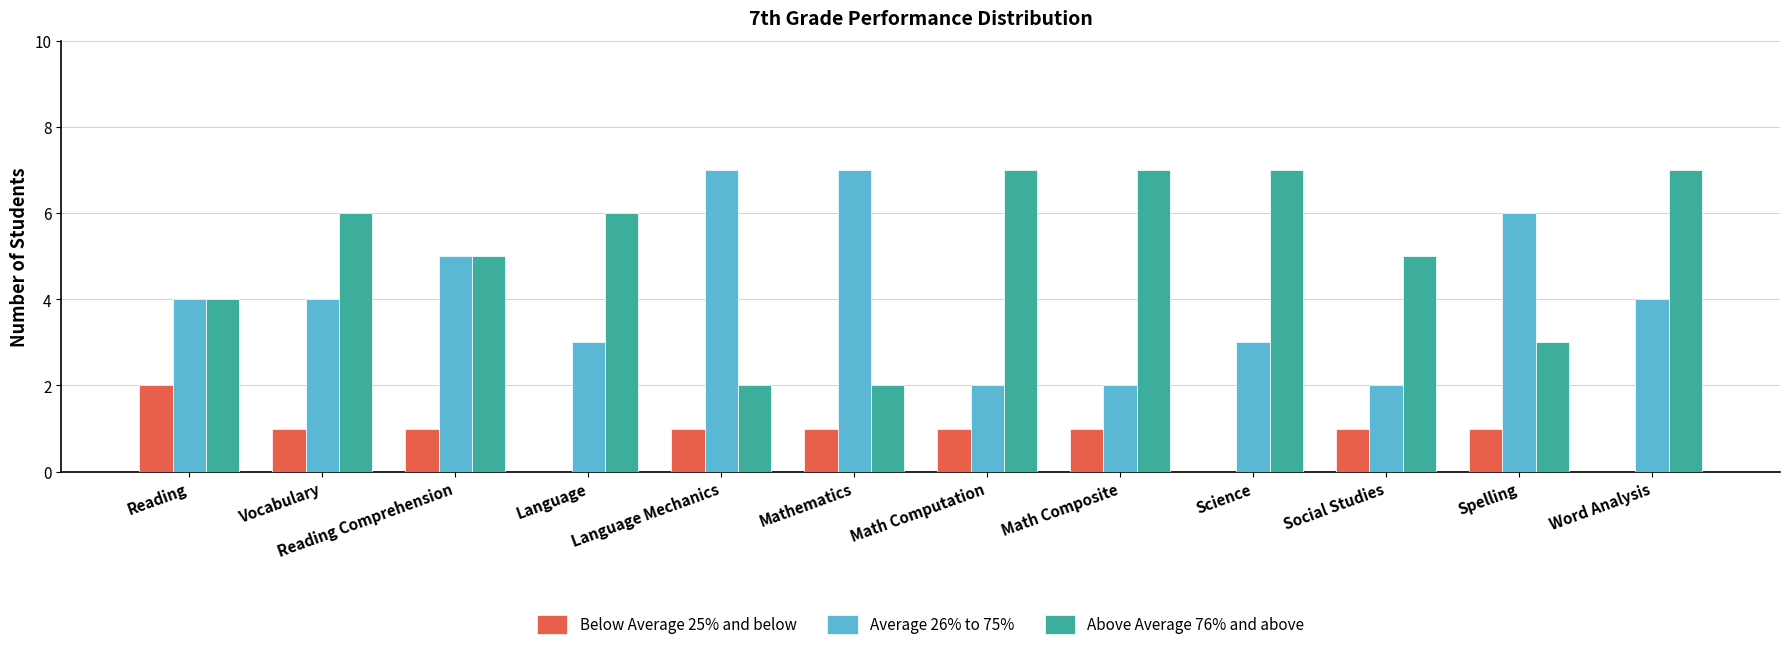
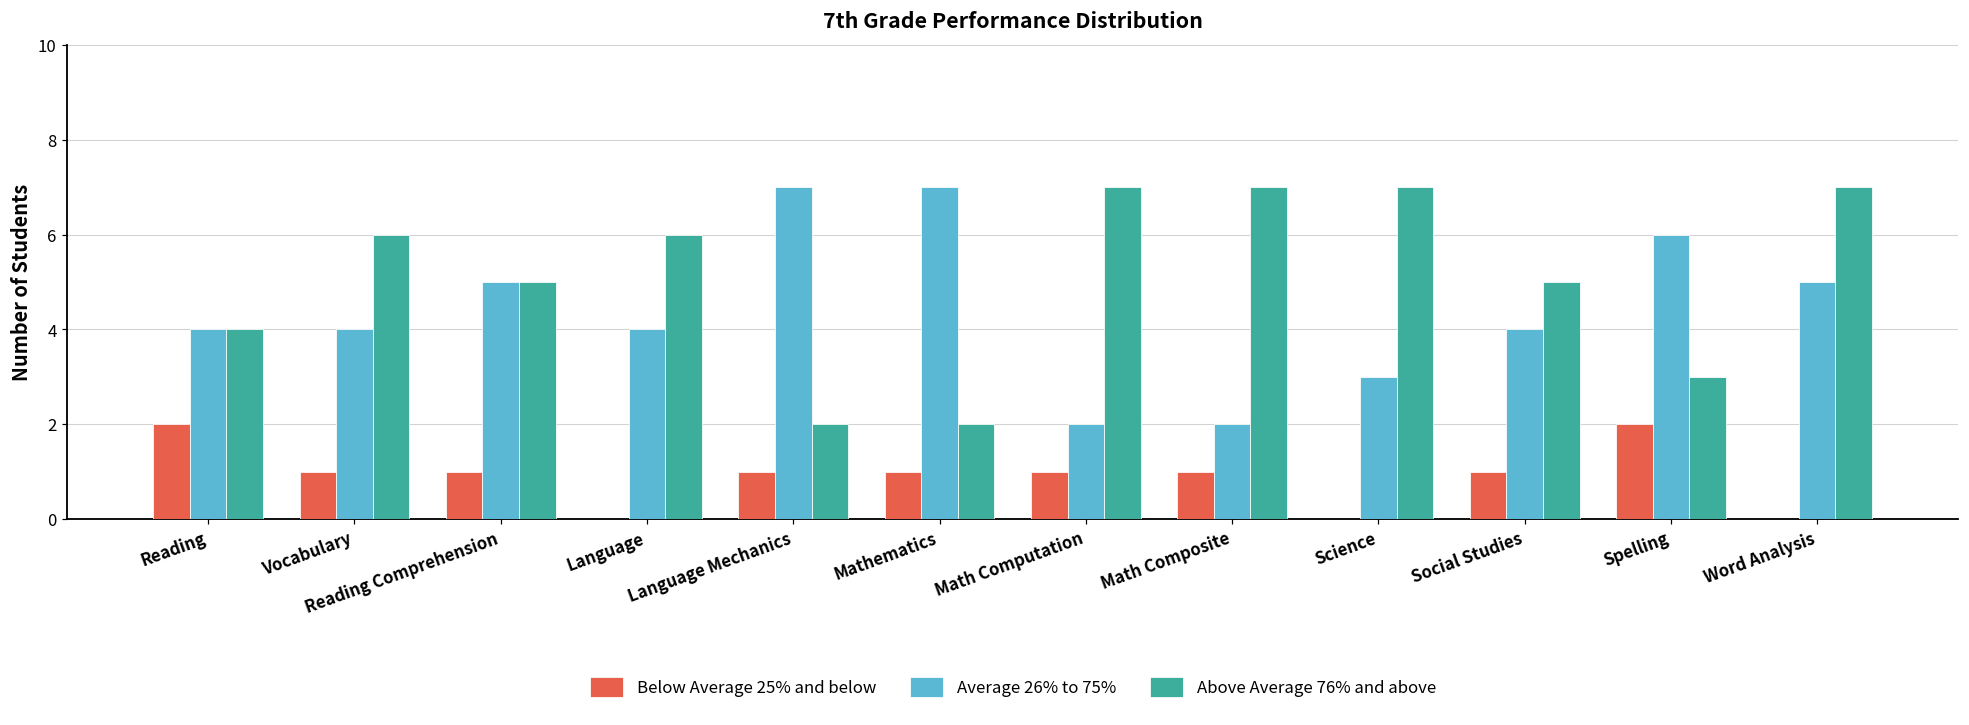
Average 26% to 75%, Language: 3 -> 4
Average 26% to 75%, Social Studies: 2 -> 4
Below Average 25% and below, Spelling: 1 -> 2
Average 26% to 75%, Word Analysis: 4 -> 5
